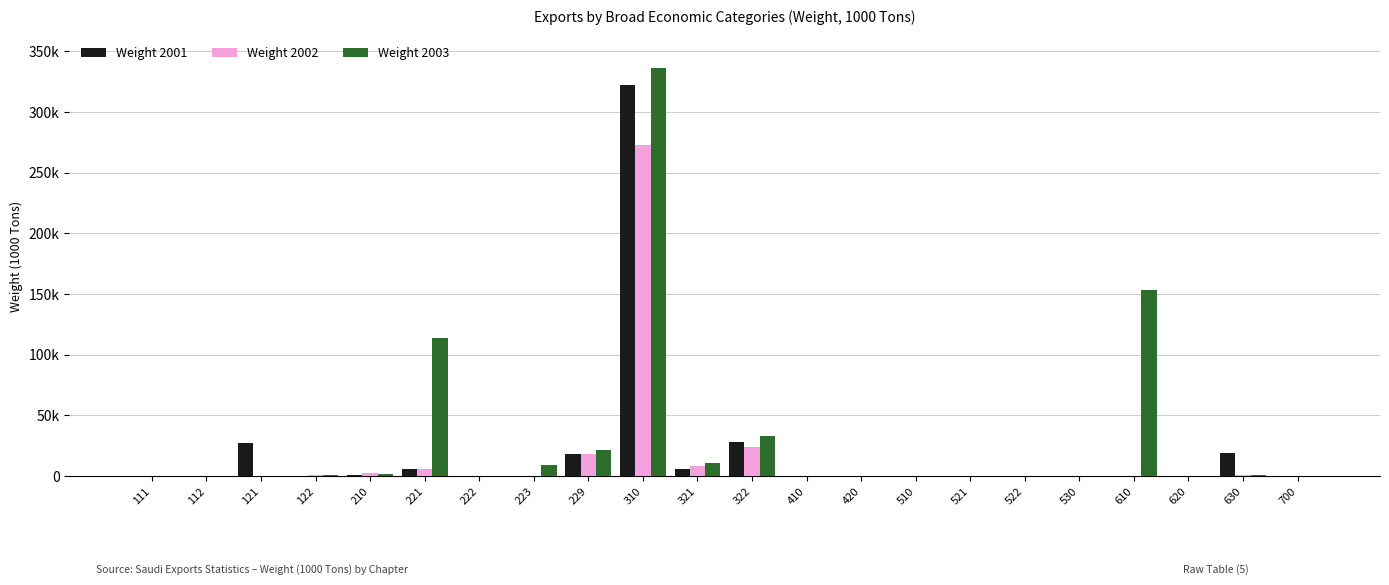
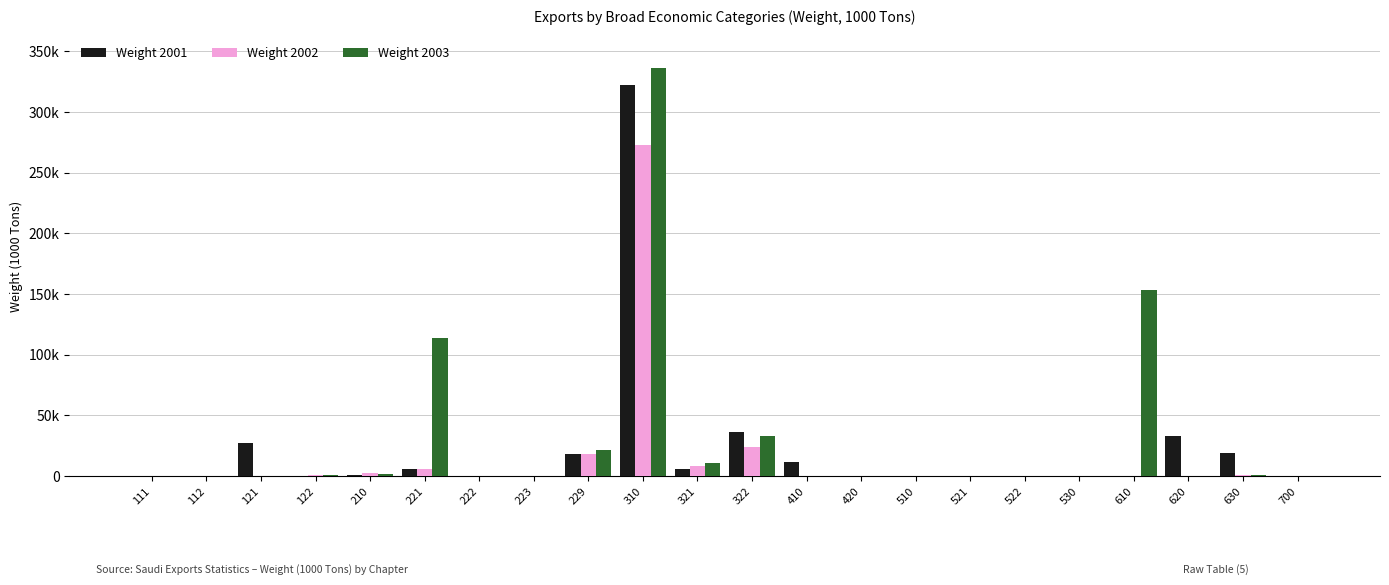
Weight 2003, 223: 9000 -> 0
Weight 2001, 322: 28000 -> 36000
Weight 2001, 410: 0 -> 12000
Weight 2001, 620: 0 -> 33000
